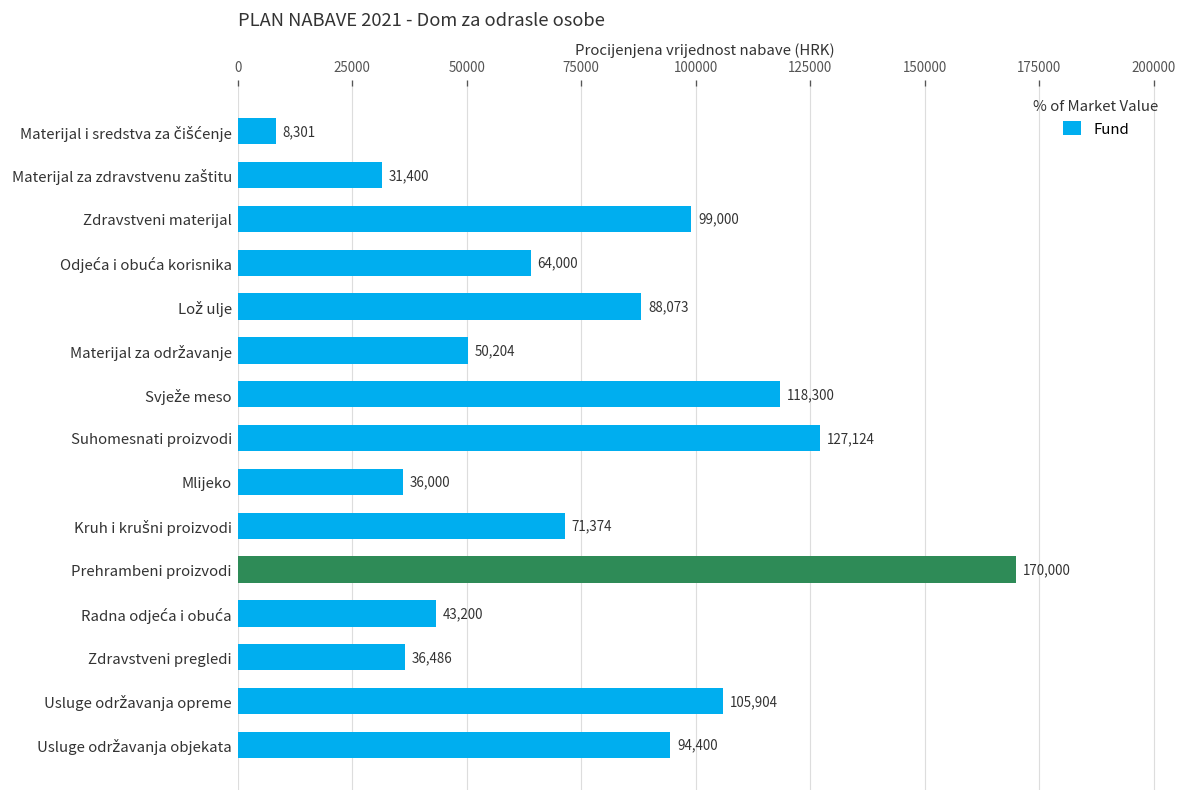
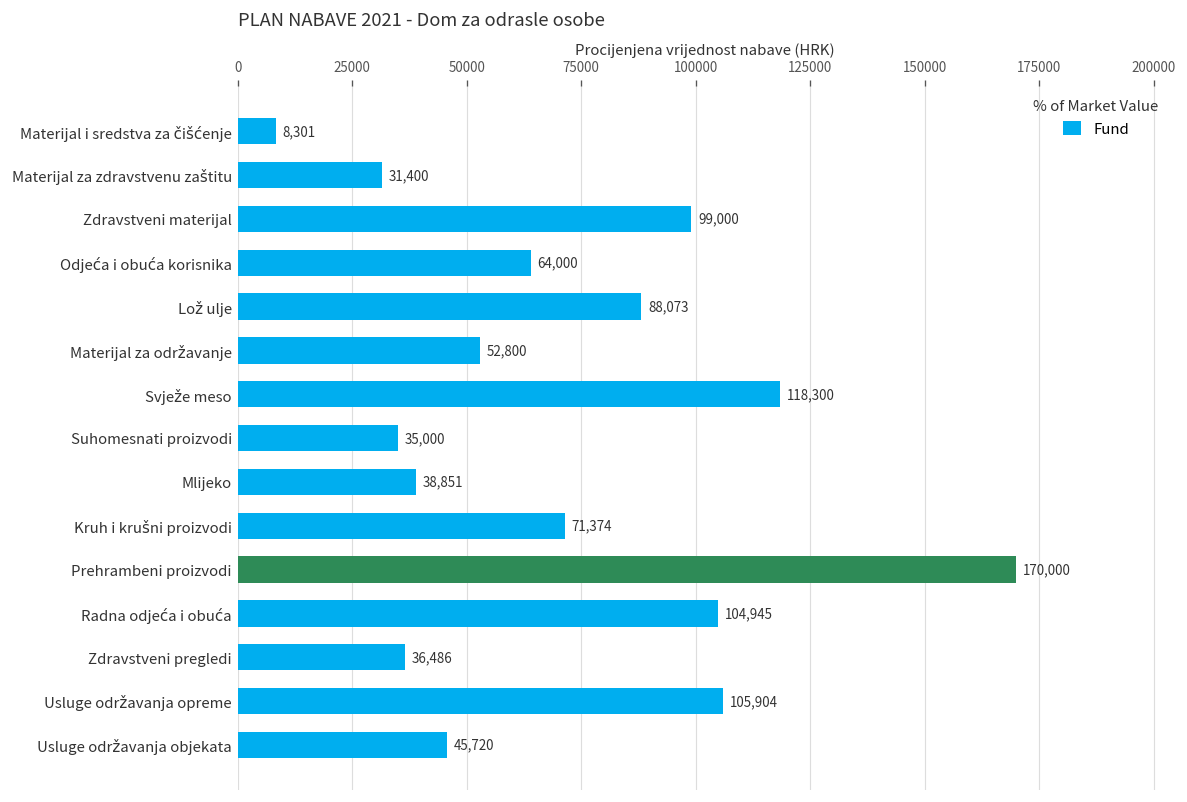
Materijal za održavanje: 50,204 -> 52,800
Suhomesnati proizvodi: 127,124 -> 35,000
Mlijeko: 36,000 -> 38,851
Radna odjeća i obuća: 43,200 -> 104,945
Usluge održavanja objekata: 94,400 -> 45,720
